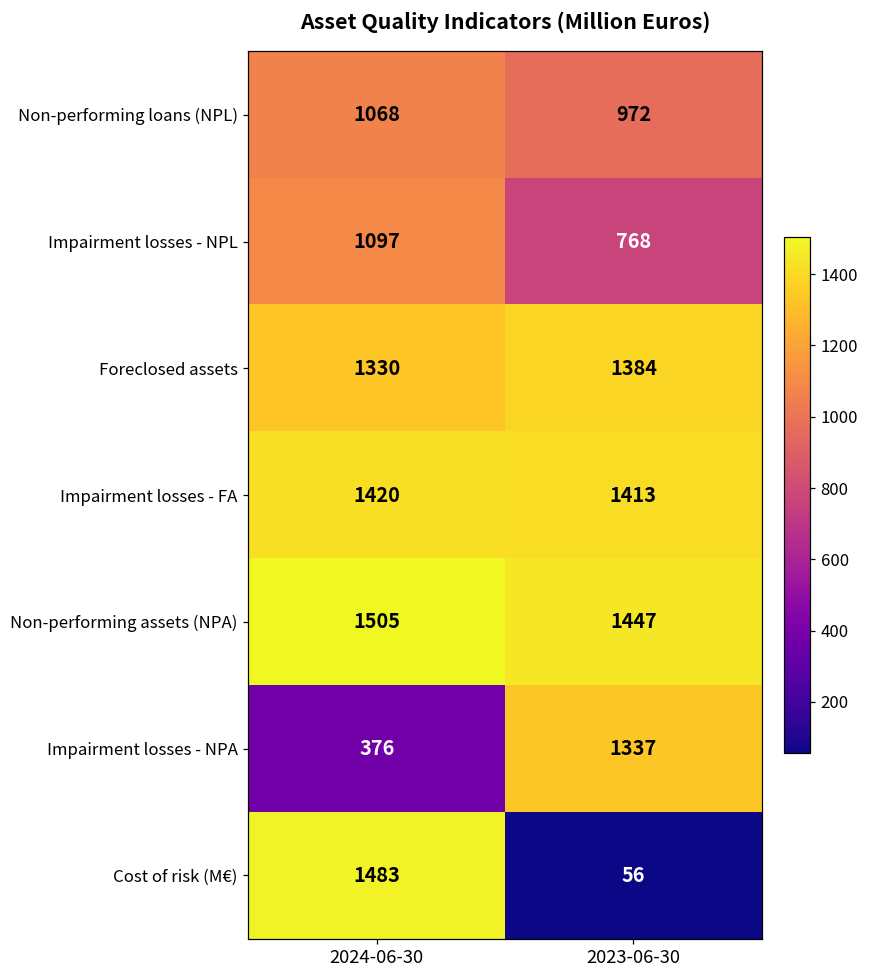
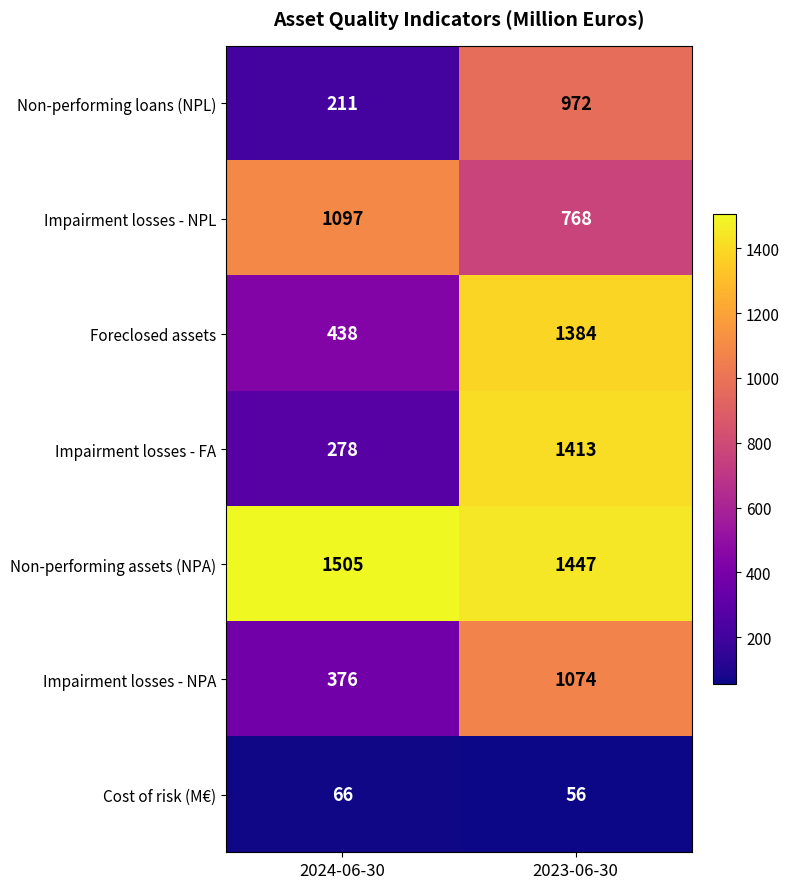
Non-performing loans (NPL), 2024-06-30: 1068 -> 211
Foreclosed assets, 2024-06-30: 1330 -> 438
Impairment losses - FA, 2024-06-30: 1420 -> 278
Impairment losses - NPA, 2023-06-30: 1337 -> 1074
Cost of risk (M€), 2024-06-30: 1483 -> 66
